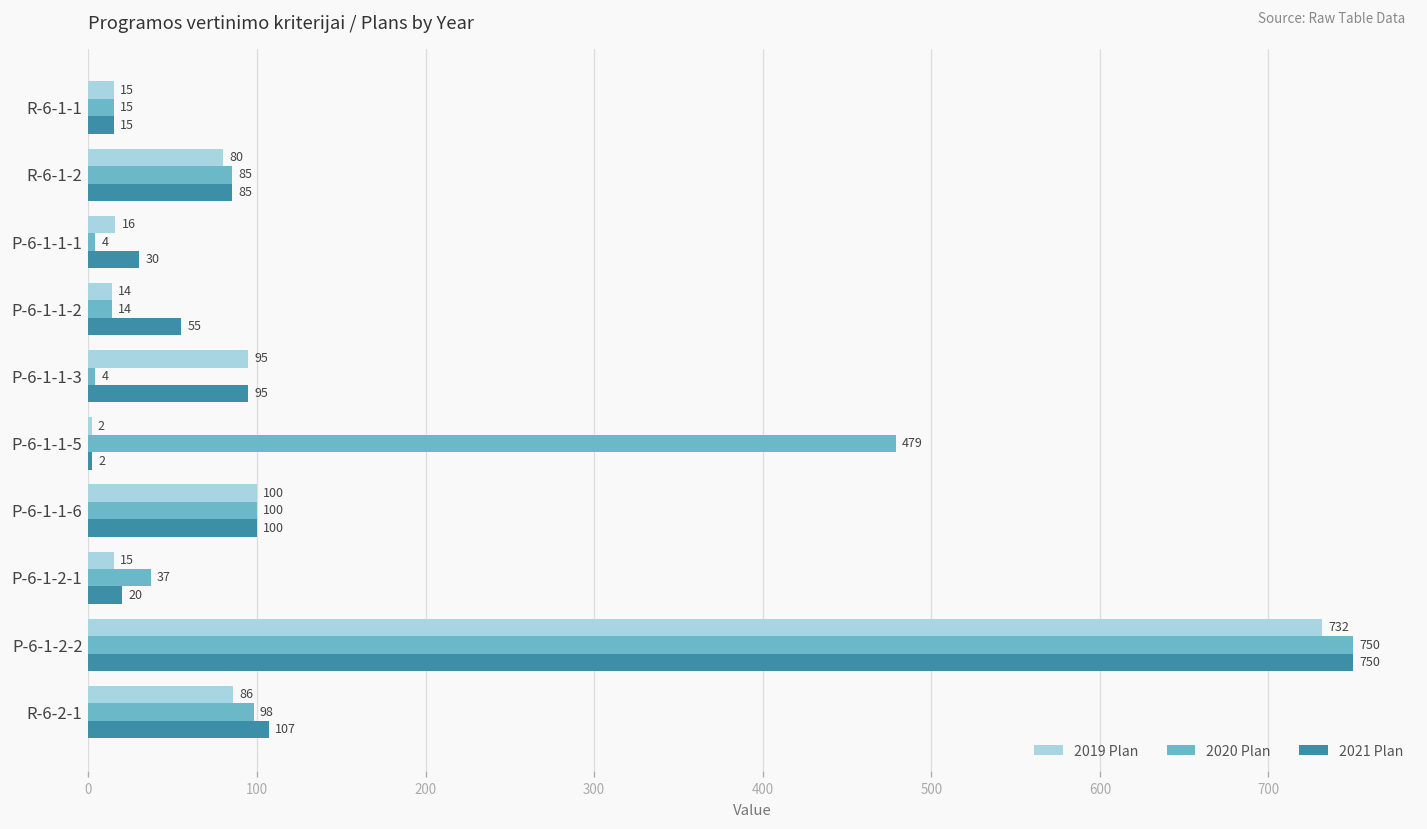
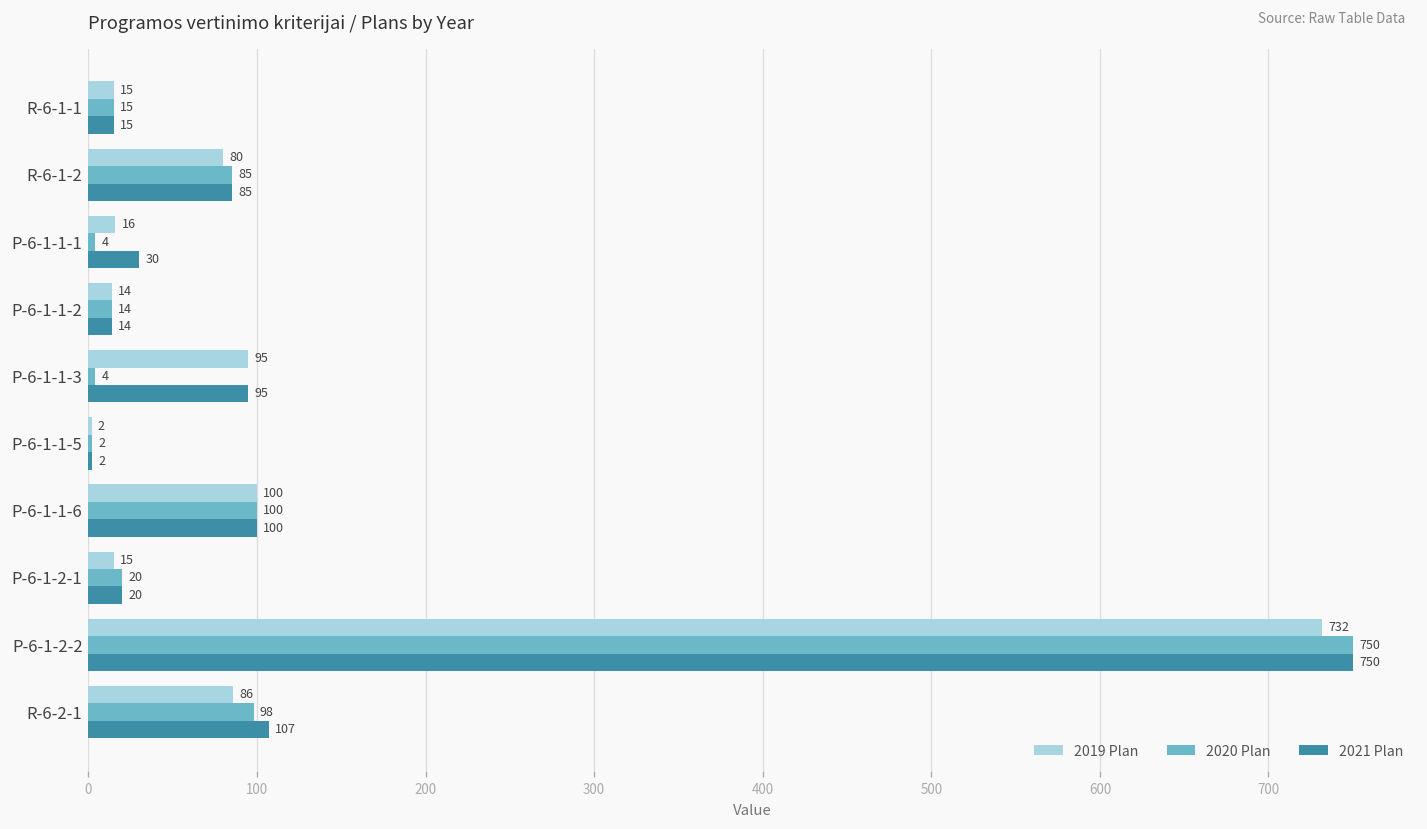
2021 Plan, P-6-1-1-2: 55 -> 14
2020 Plan, P-6-1-1-5: 479 -> 2
2020 Plan, P-6-1-2-1: 37 -> 20
